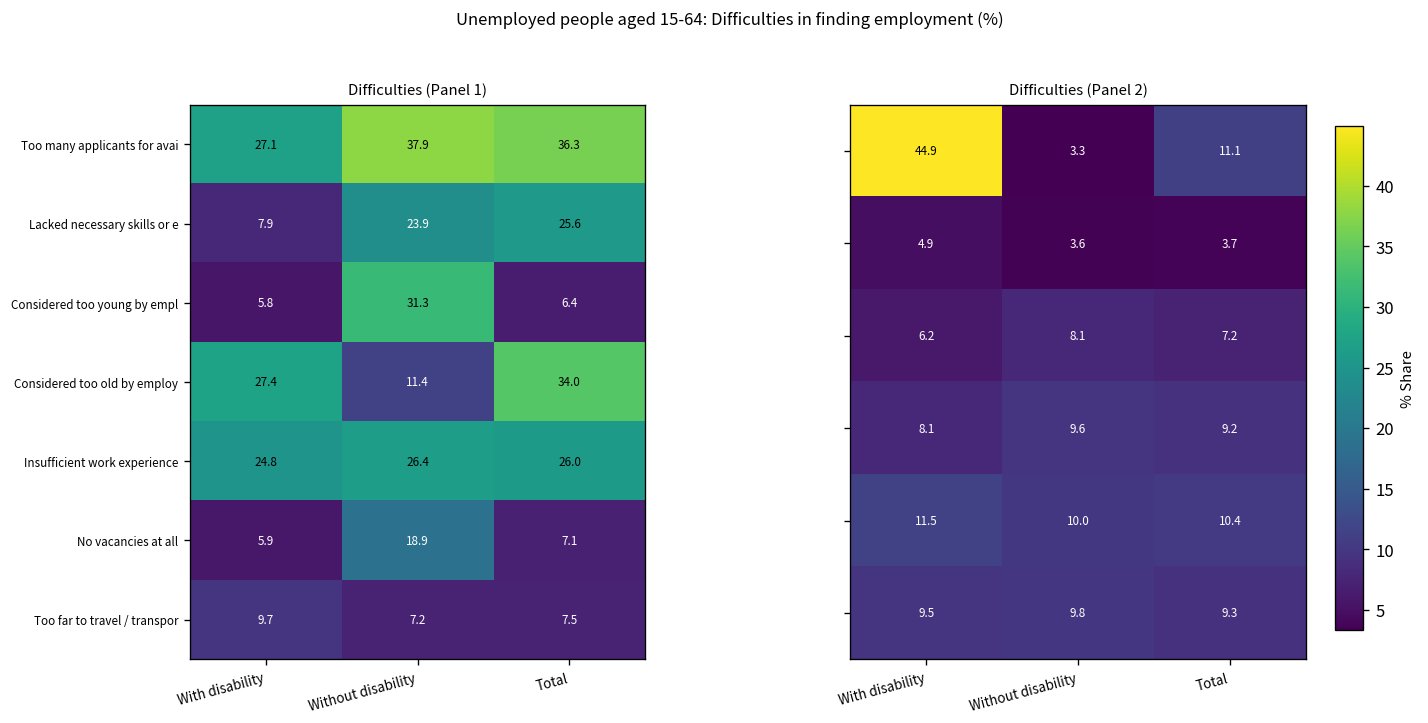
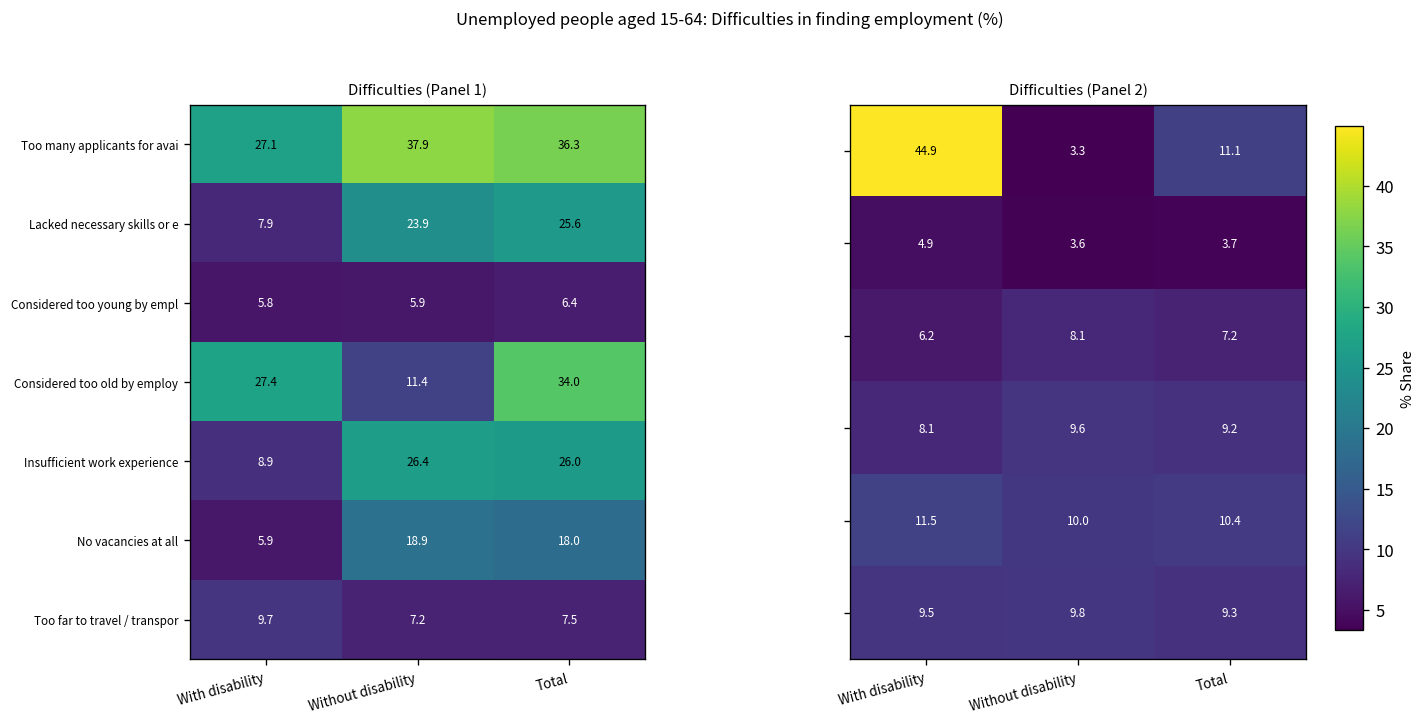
Difficulties (Panel 1), Considered too young by empl, Without disability: 31.3 -> 5.9
Difficulties (Panel 1), Insufficient work experience, With disability: 24.8 -> 8.9
Difficulties (Panel 1), No vacancies at all, Total: 7.1 -> 18.0
